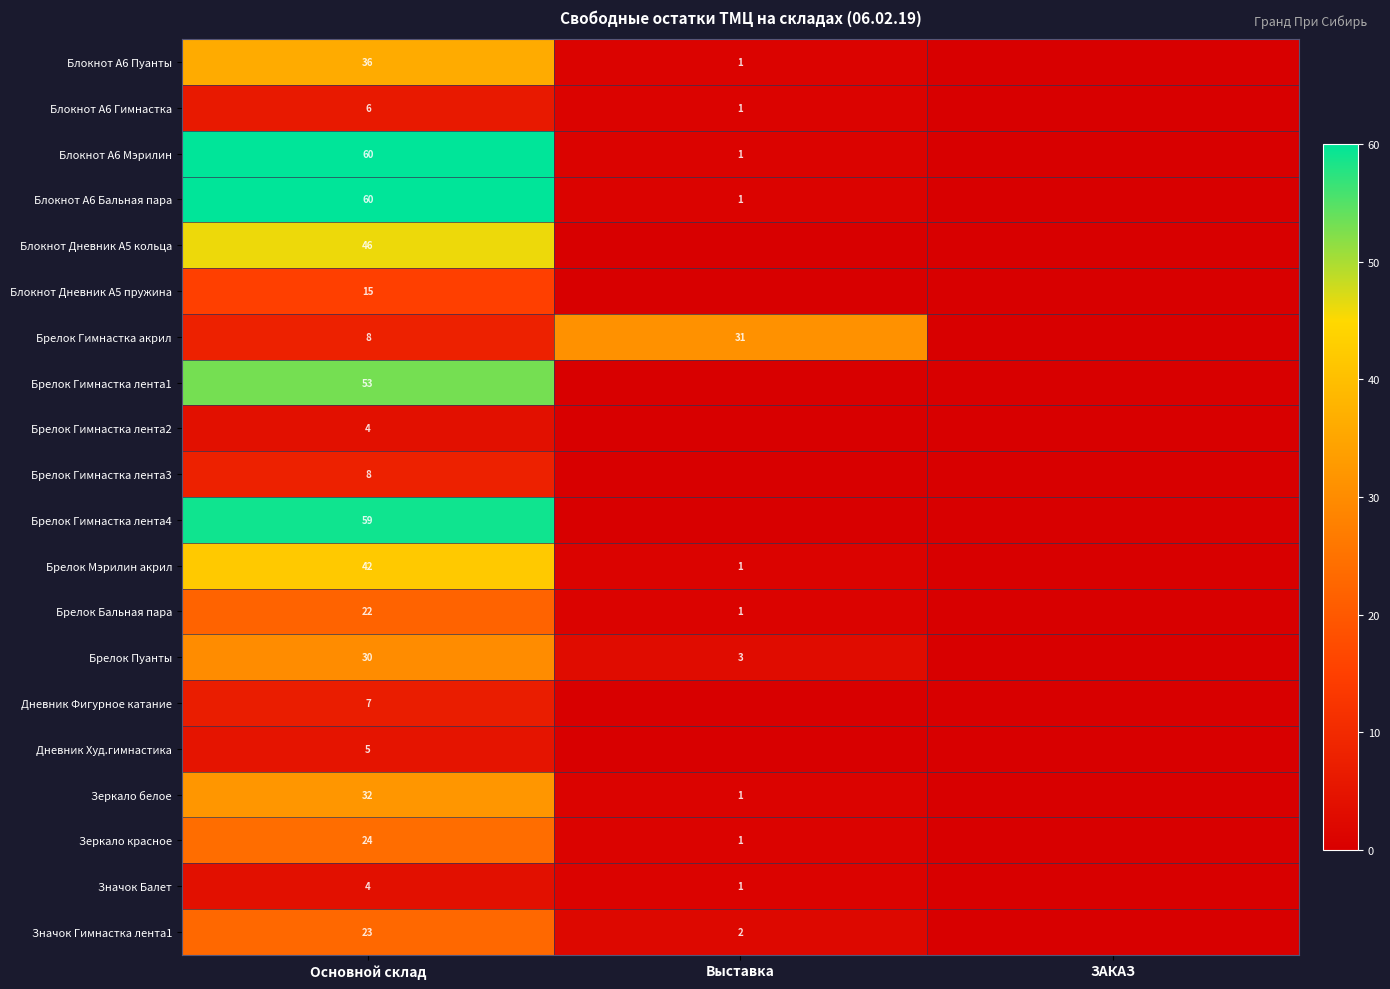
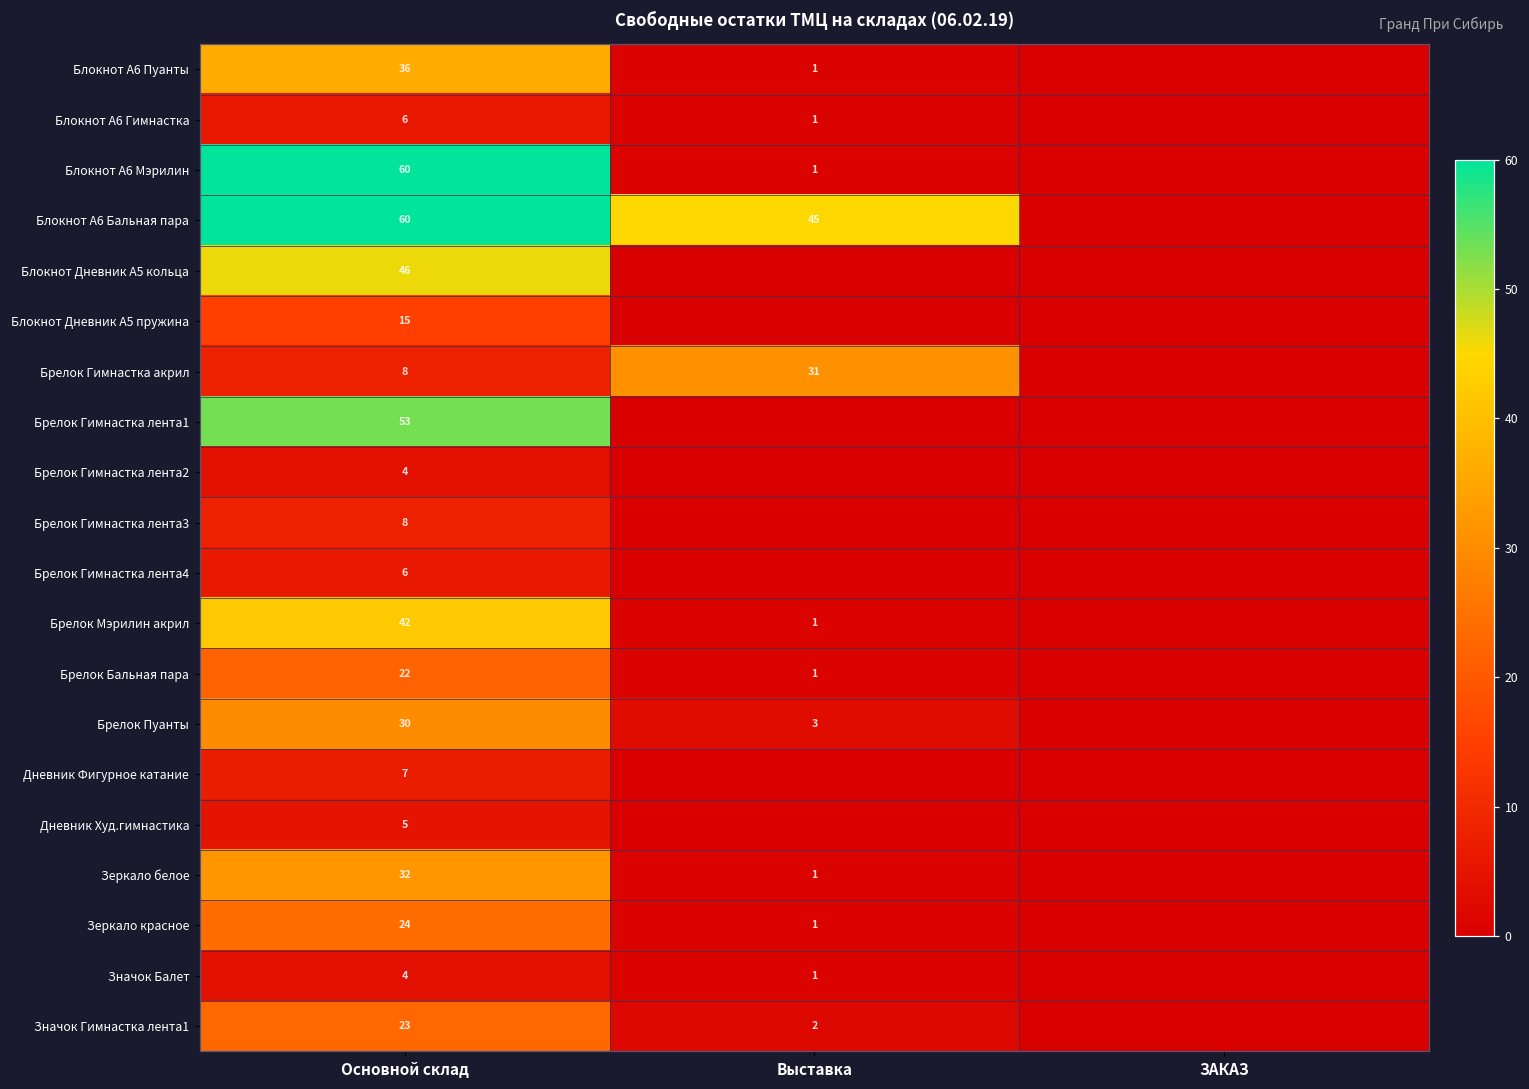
Блокнот А6 Бальная пара, Выставка: 1 -> 45
Брелок Гимнастка лента4, Основной склад: 59 -> 6
